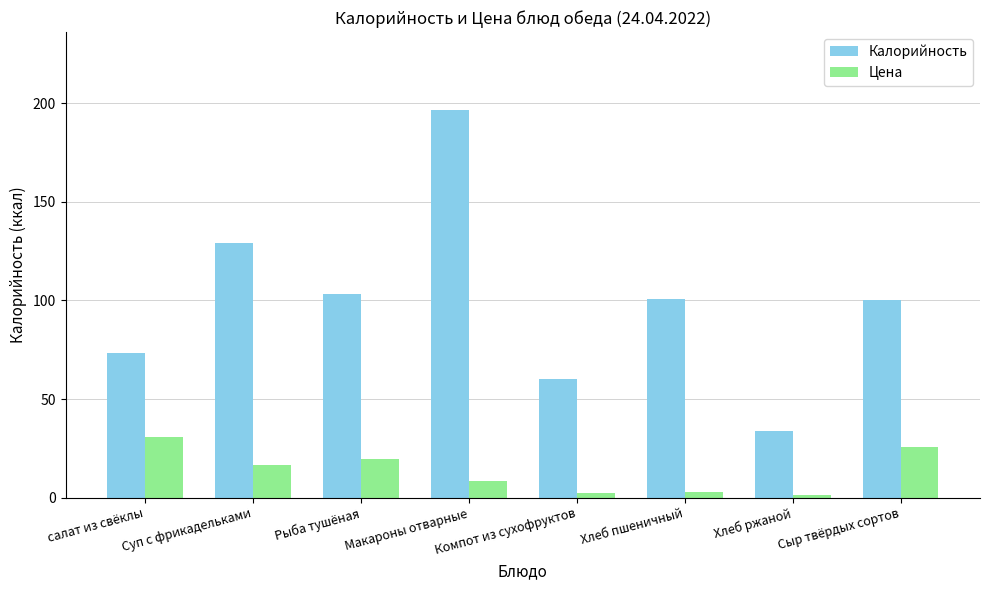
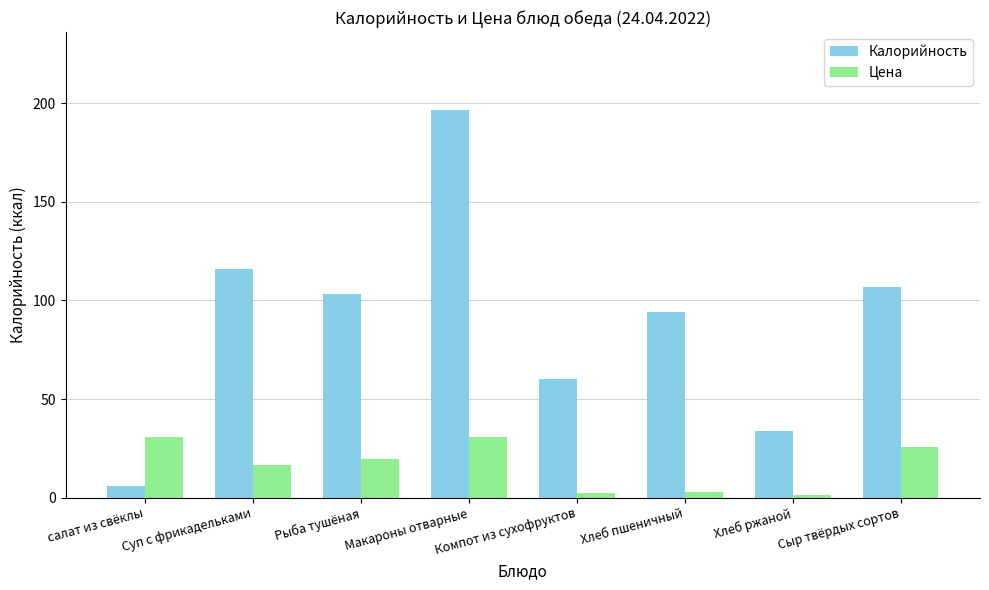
Калорийность, салат из свёклы: 73 -> 6
Калорийность, Суп с фрикадельками: 129 -> 116
Цена, Макароны отварные: 8 -> 31
Калорийность, Хлеб пшеничный: 101 -> 94
Калорийность, Сыр твёрдых сортов: 100 -> 107
